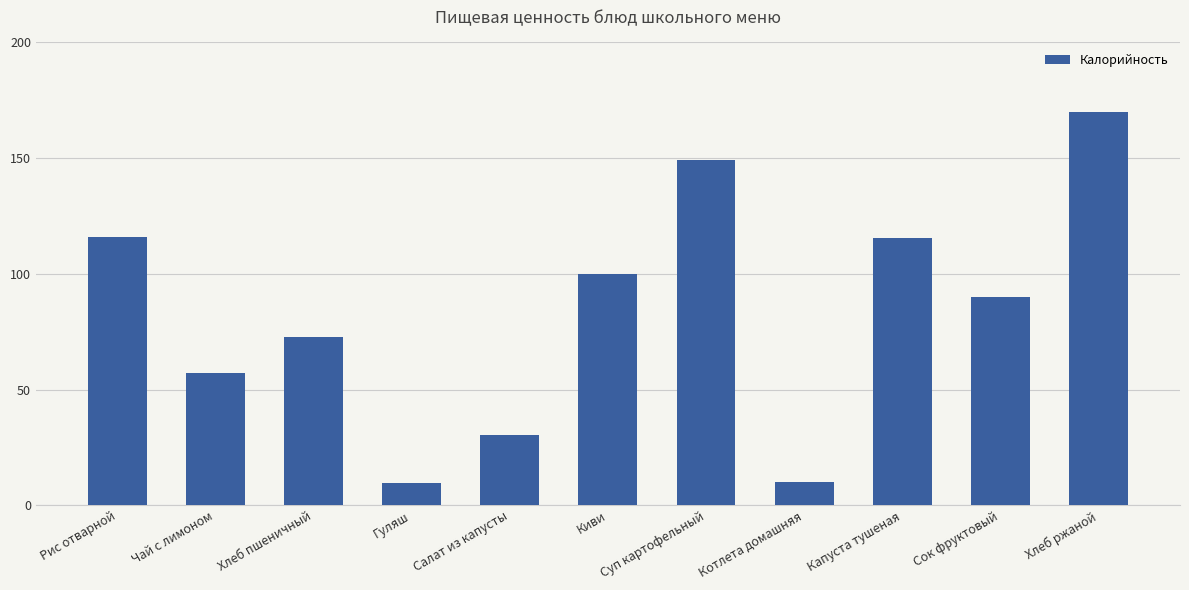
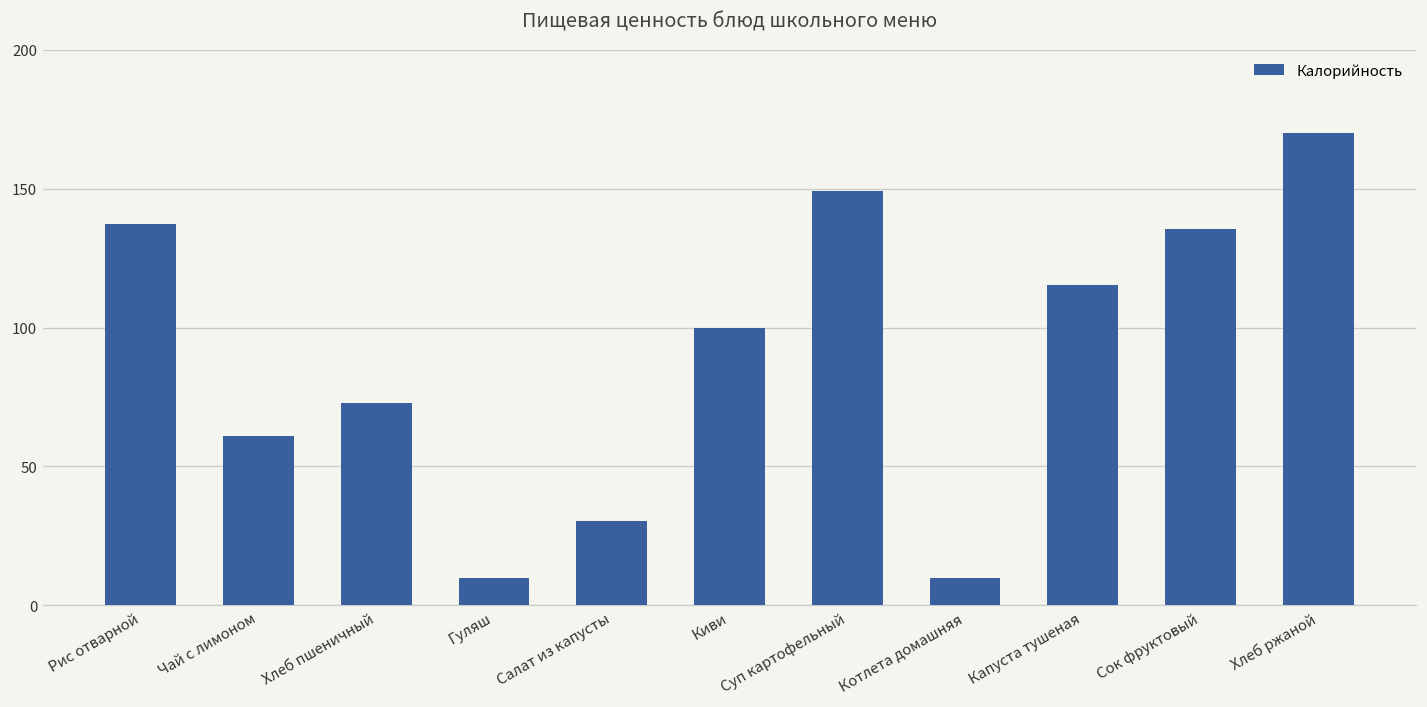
Рис отварной: 116 -> 137
Чай с лимоном: 57 -> 61
Сок фруктовый: 90 -> 135
